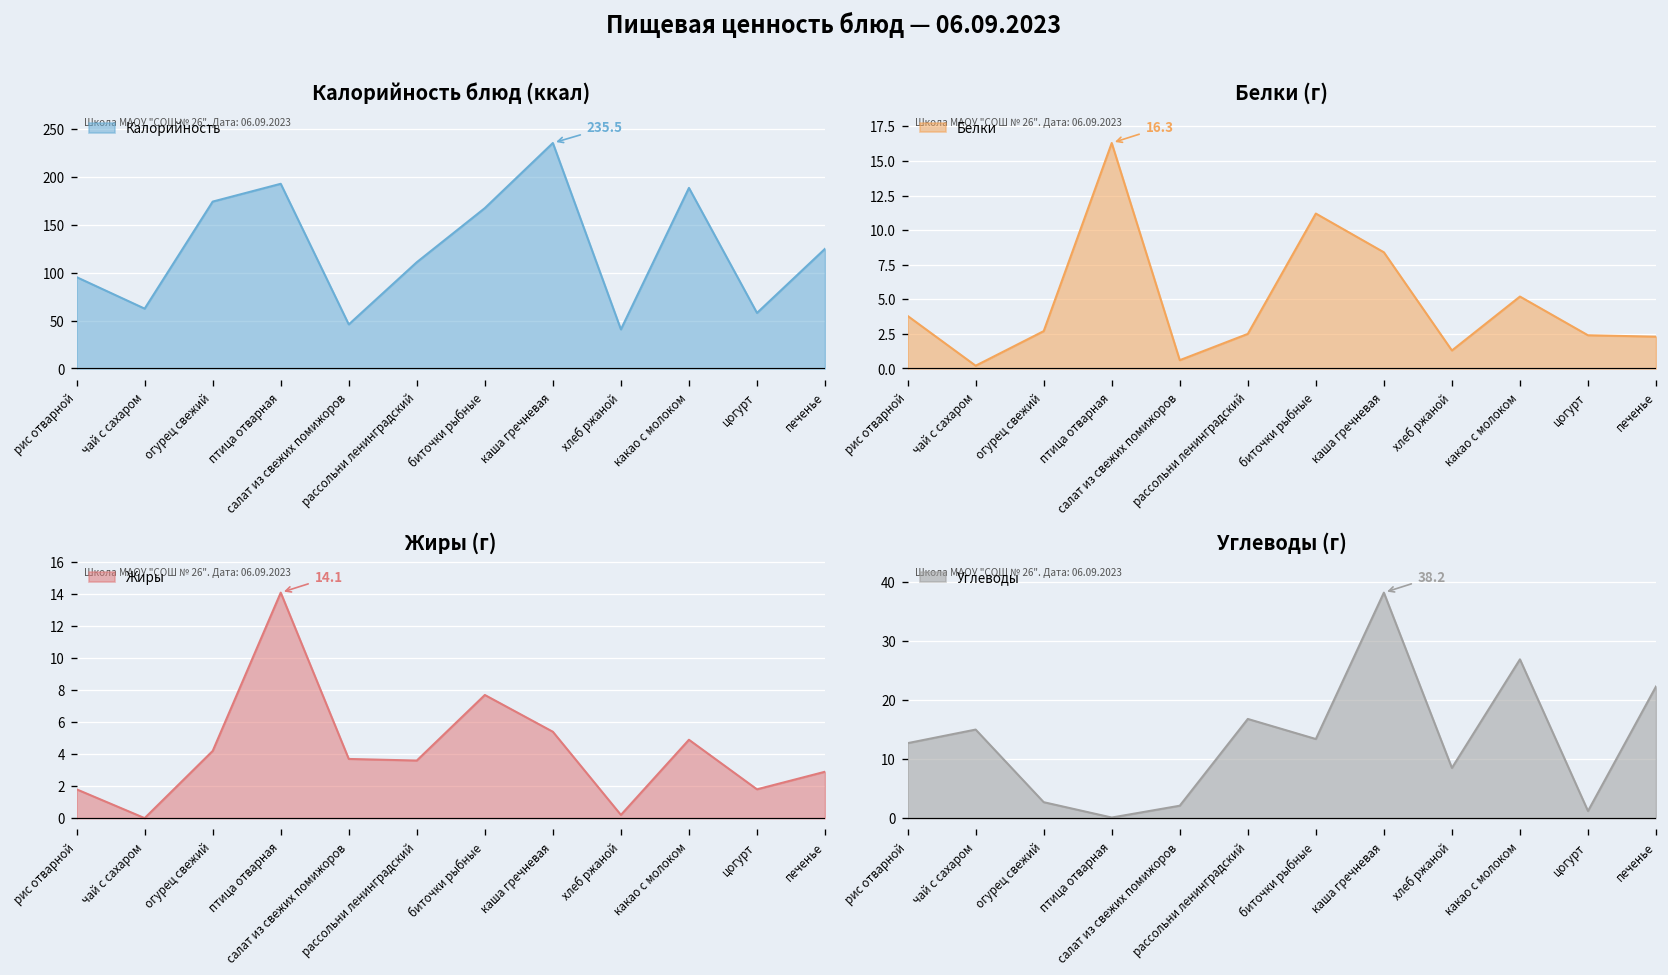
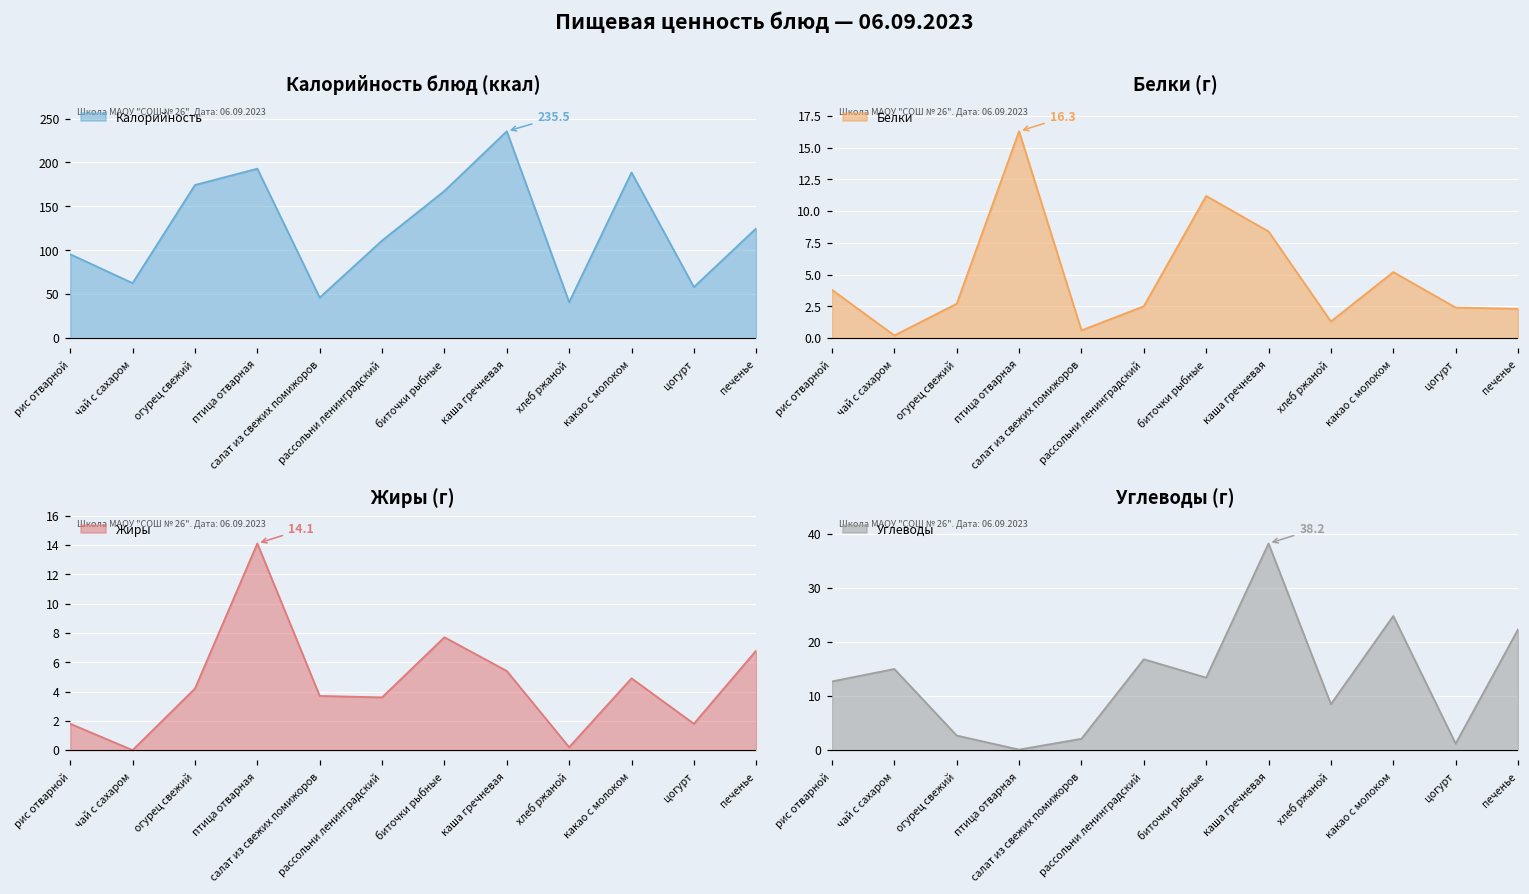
Жиры (г), печенье: 2.9 -> 6.8
Углеводы (г), какао с молоком: 27 -> 25
